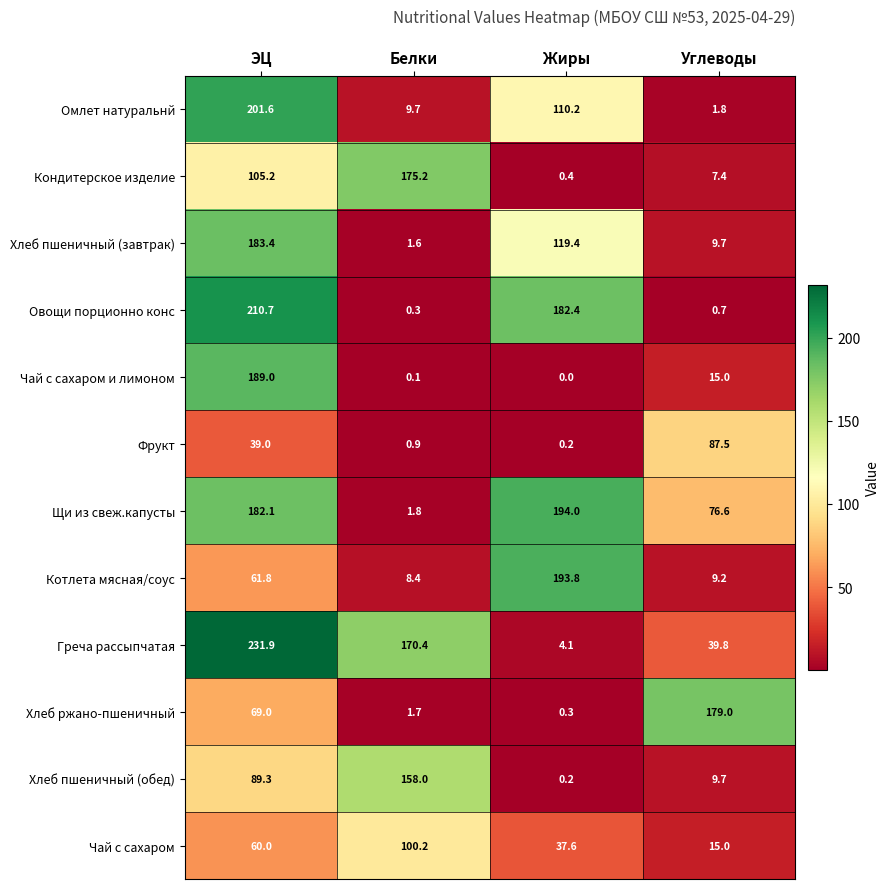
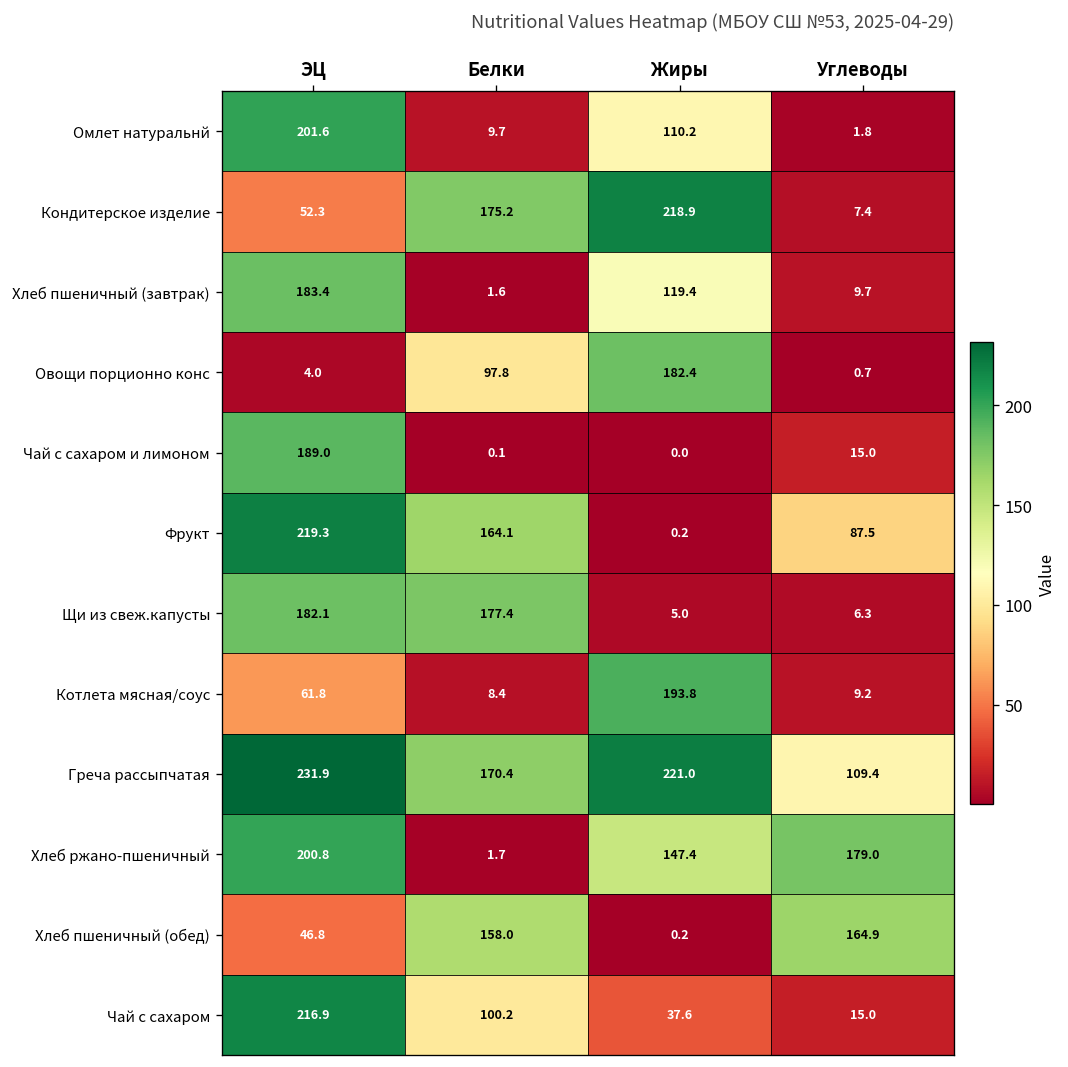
Кондитерское изделие, ЭЦ: 105.2 -> 52.3
Кондитерское изделие, Жиры: 0.4 -> 218.9
Овощи порционно конс, ЭЦ: 210.7 -> 4.0
Овощи порционно конс, Белки: 0.3 -> 97.8
Фрукт, ЭЦ: 39.0 -> 219.3
Фрукт, Белки: 0.9 -> 164.1
Щи из свеж.капусты, Белки: 1.8 -> 177.4
Щи из свеж.капусты, Жиры: 194.0 -> 5.0
Щи из свеж.капусты, Углеводы: 76.6 -> 6.3
Греча рассыпчатая, Жиры: 4.1 -> 221.0
Греча рассыпчатая, Углеводы: 39.8 -> 109.4
Хлеб ржано-пшеничный, ЭЦ: 69.0 -> 200.8
Хлеб ржано-пшеничный, Жиры: 0.3 -> 147.4
Хлеб пшеничный (обед), ЭЦ: 89.3 -> 46.8
Хлеб пшеничный (обед), Углеводы: 9.7 -> 164.9
Чай с сахаром, ЭЦ: 60.0 -> 216.9
